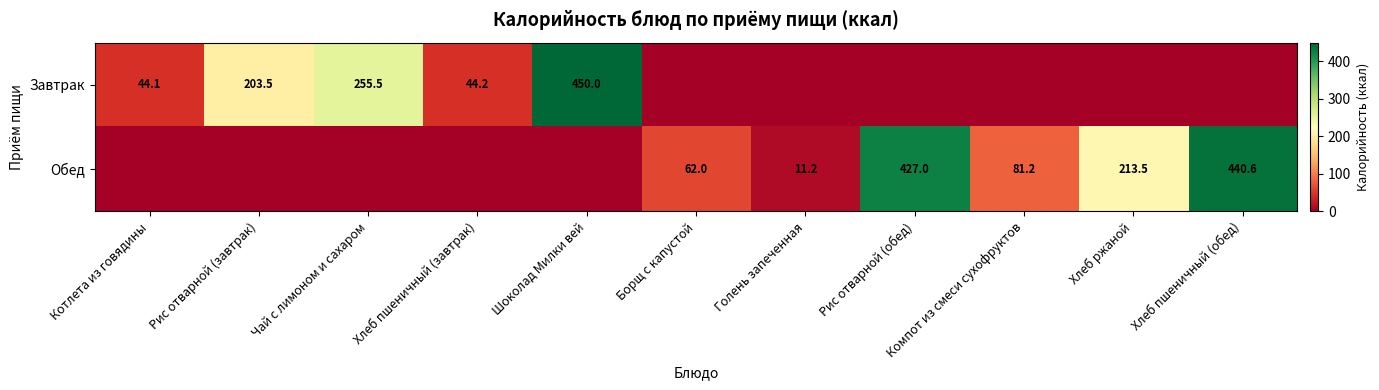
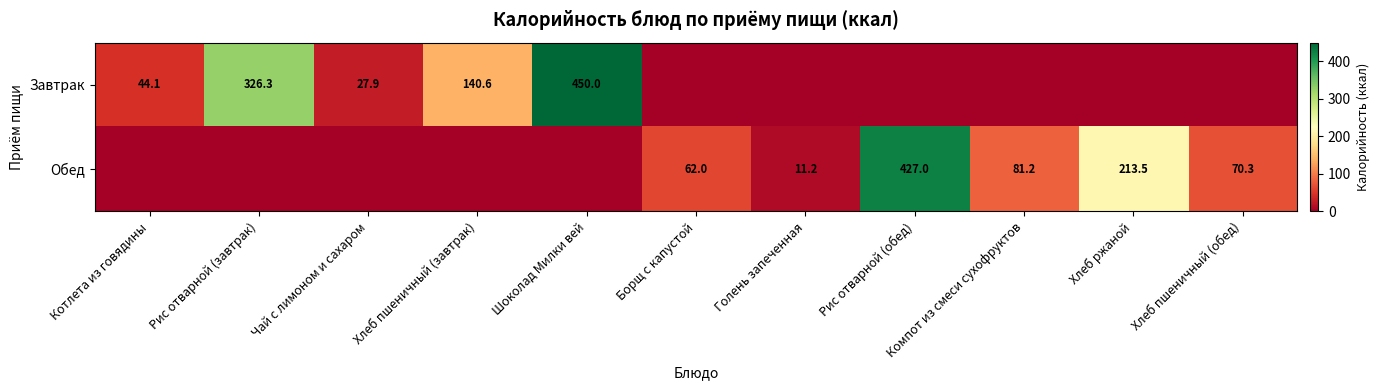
Завтрак, Рис отварной (завтрак): 203.5 -> 326.3
Завтрак, Чай с лимоном и сахаром: 255.5 -> 27.9
Завтрак, Хлеб пшеничный (завтрак): 44.2 -> 140.6
Обед, Хлеб пшеничный (обед): 440.6 -> 70.3
